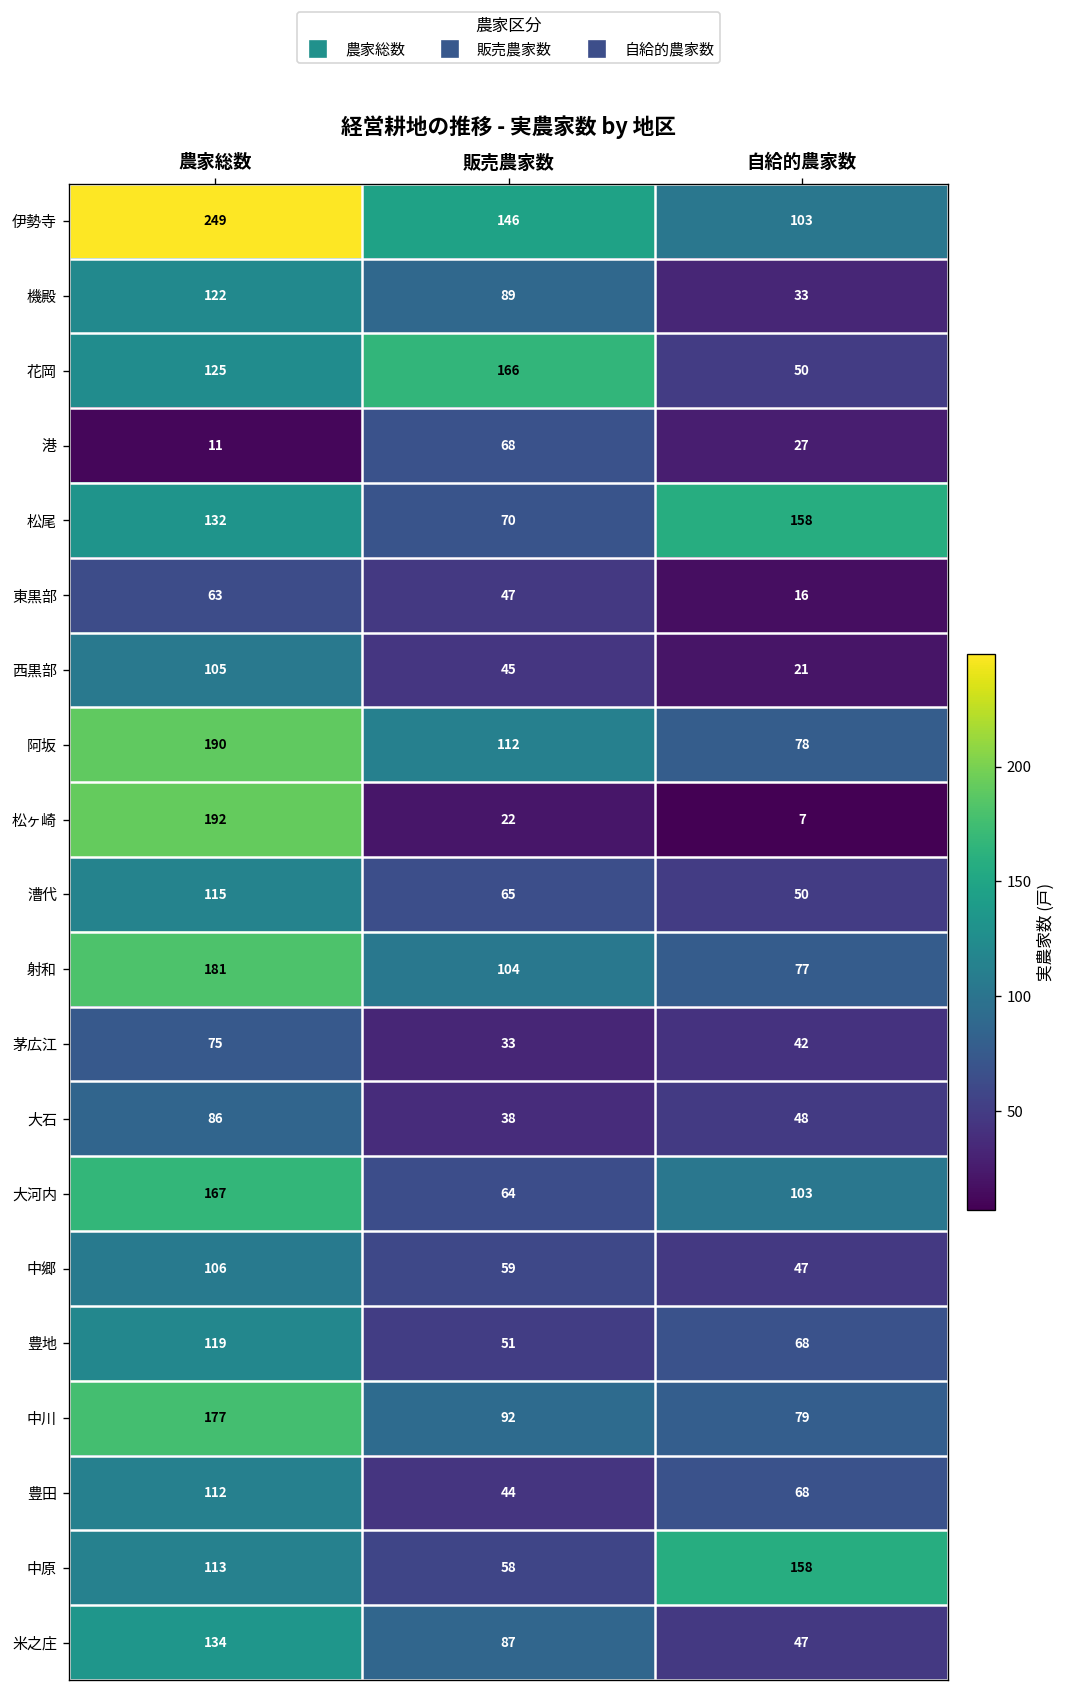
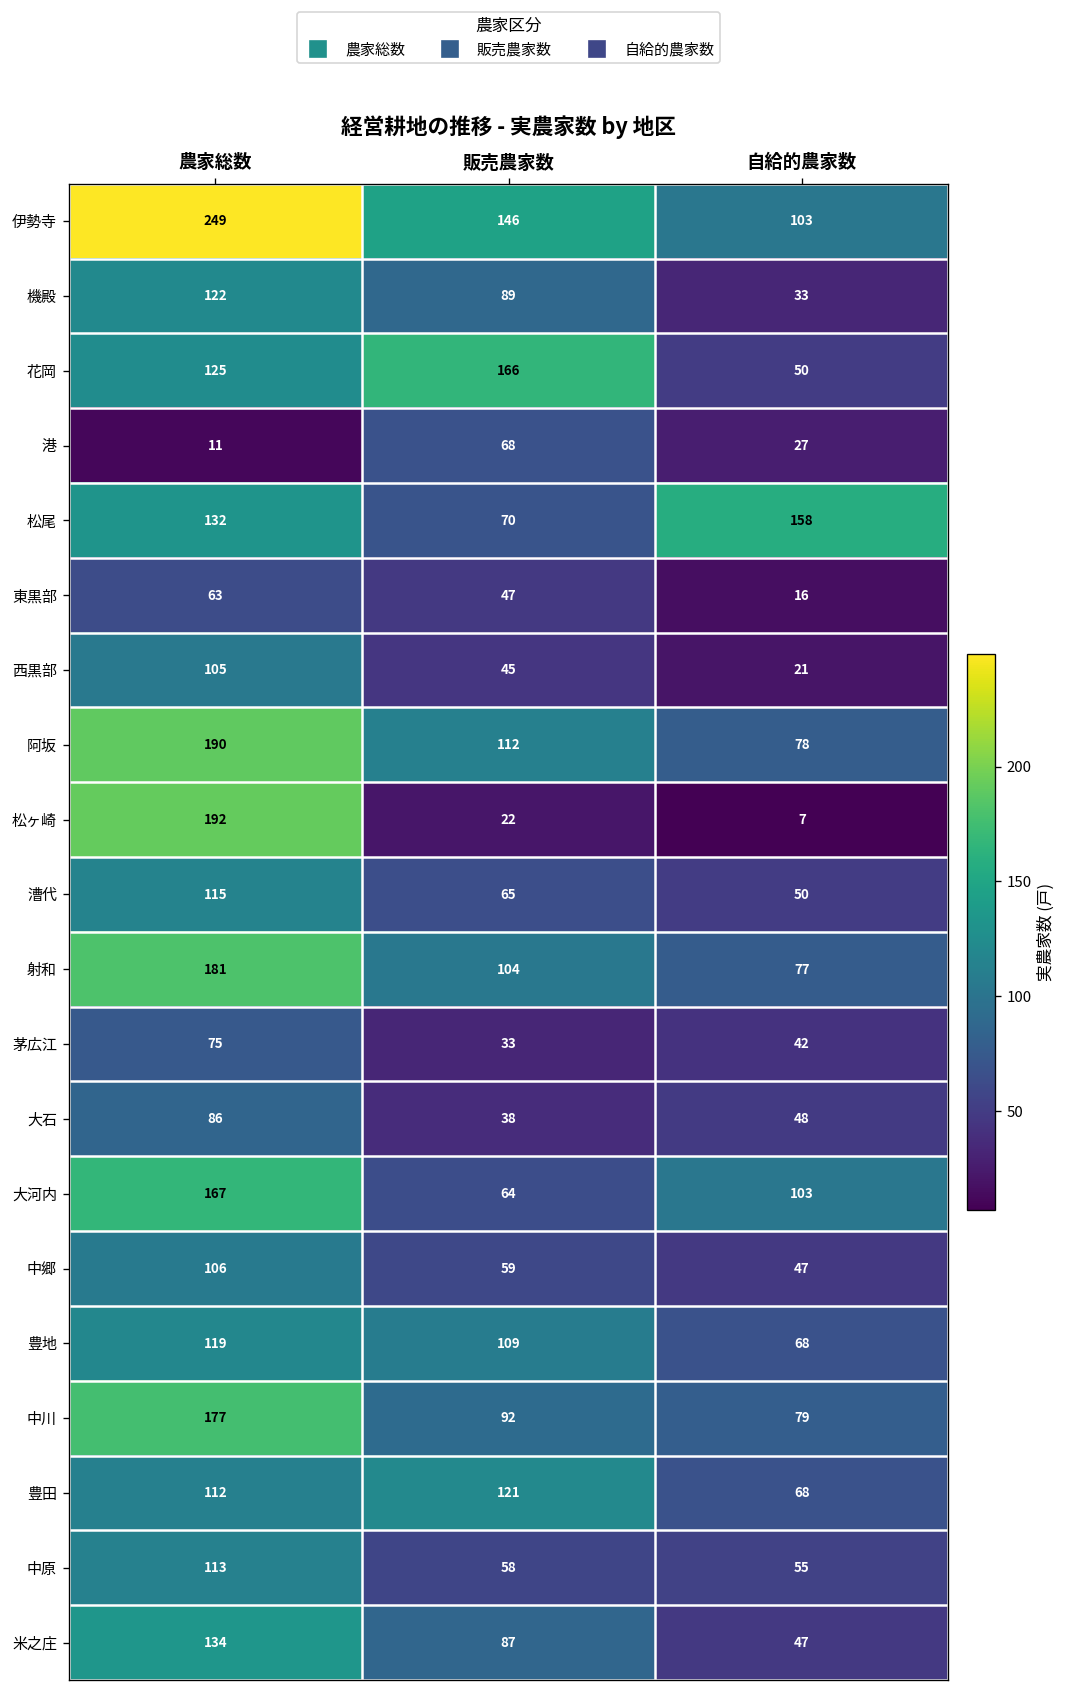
豊地, 販売農家数: 51 -> 109
豊田, 販売農家数: 44 -> 121
中原, 自給的農家数: 158 -> 55
